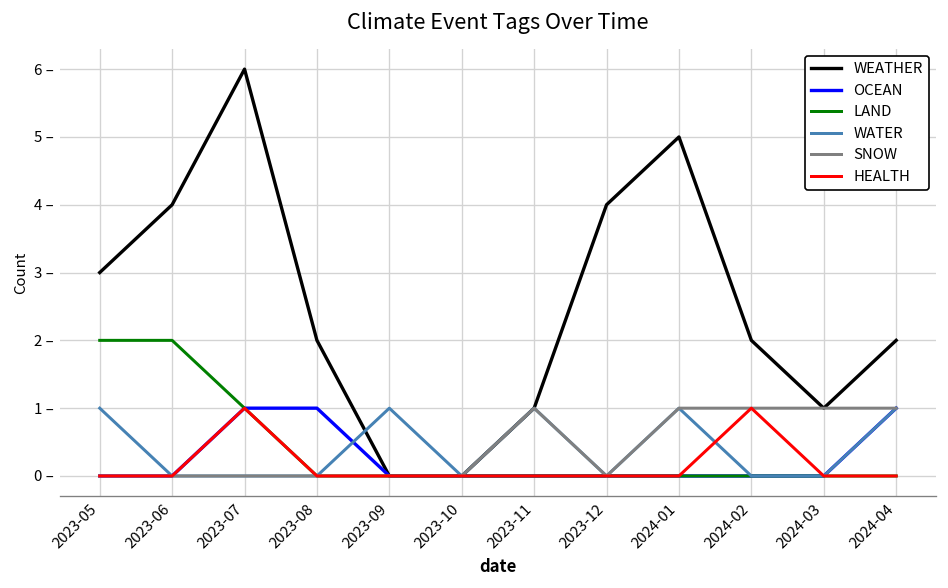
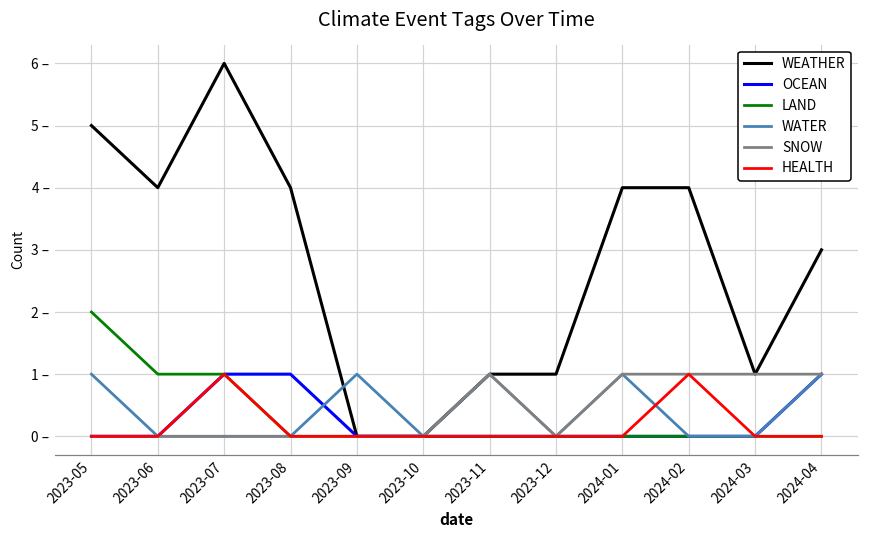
WEATHER, 2023-05: 3 – -> 5 –
LAND, 2023-06: 2 – -> 1 –
WEATHER, 2023-08: 2 – -> 4 –
WEATHER, 2023-12: 4 – -> 1 –
WEATHER, 2024-01: 5 – -> 4 –
WEATHER, 2024-02: 2 – -> 4 –
WEATHER, 2024-04: 2 – -> 3 –
